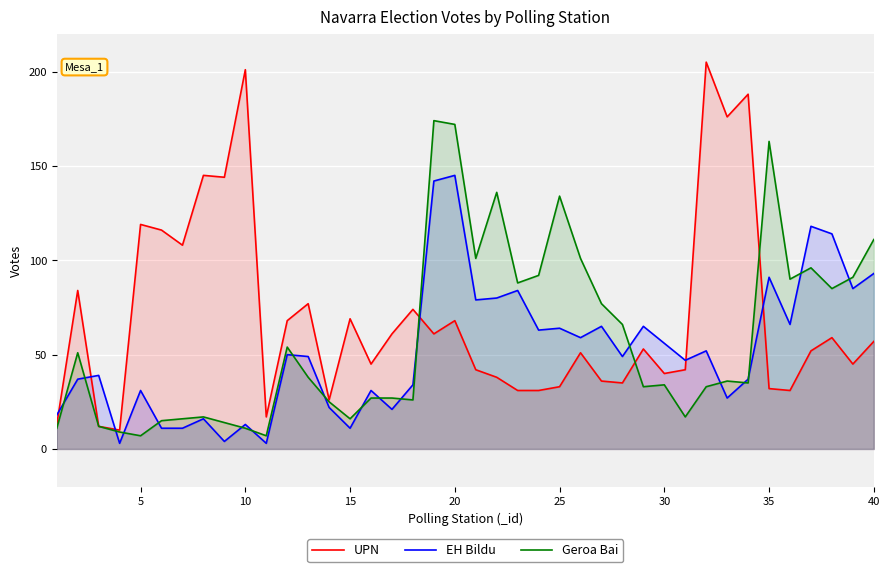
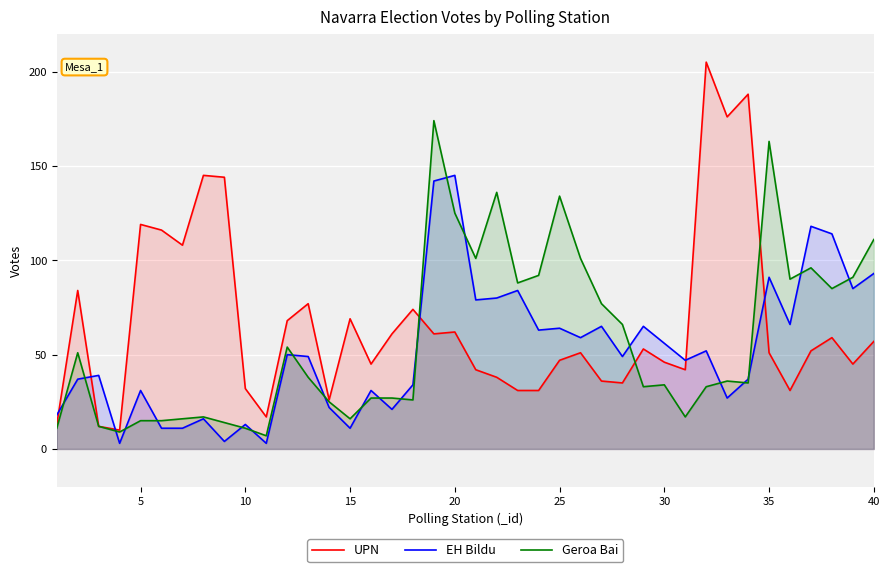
Geroa Bai, 5: 7 -> 15
UPN, 10: 201 -> 32
UPN, 20: 68 -> 62
Geroa Bai, 20: 172 -> 125
UPN, 25: 33 -> 47
UPN, 30: 40 -> 46
UPN, 35: 32 -> 51
